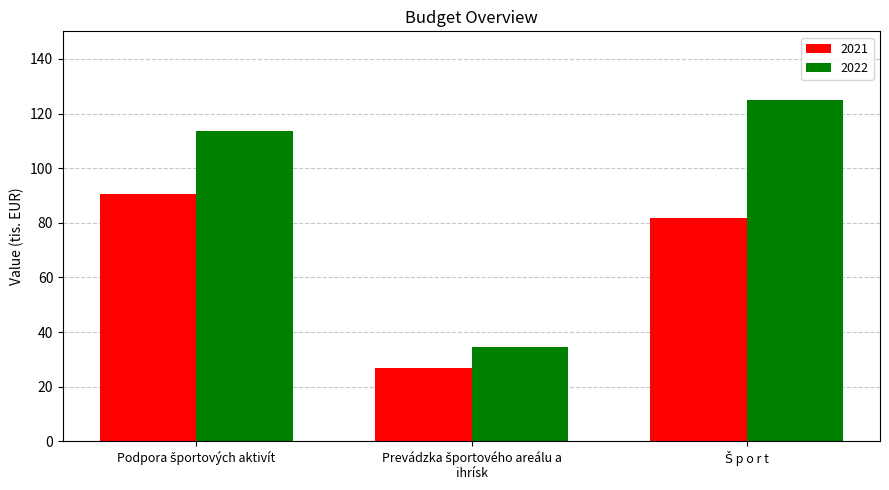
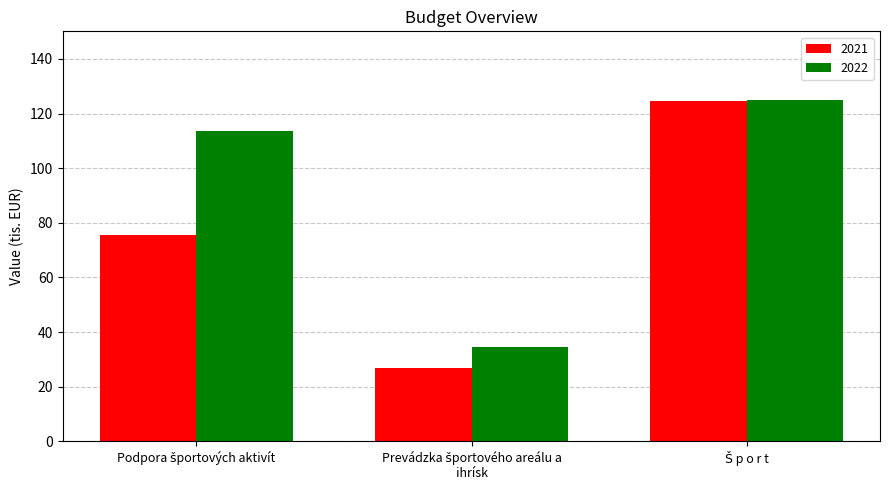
2021, Podpora športových aktivít: 91 -> 76
2021, Š p o r t: 82 -> 125
